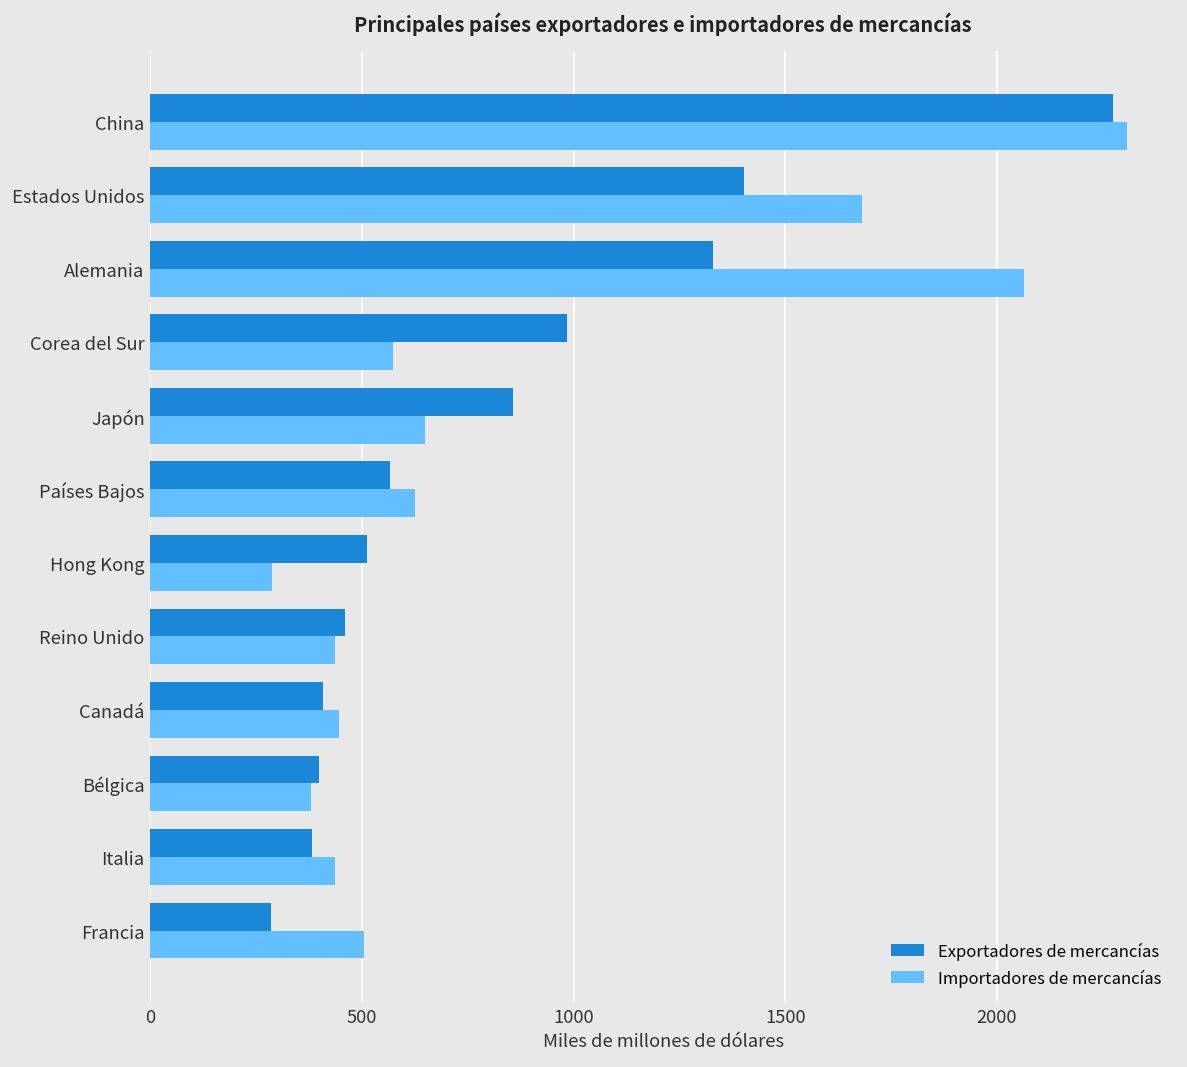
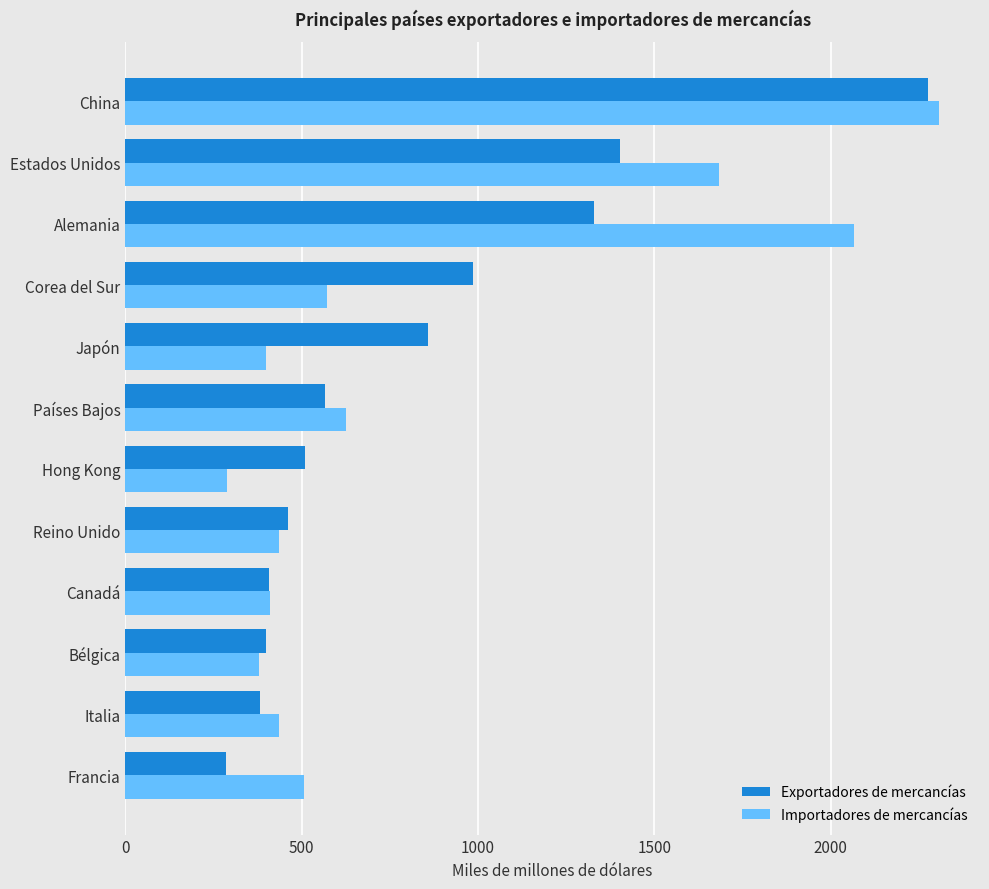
Importadores de mercancías, Japón: 650 -> 400
Importadores de mercancías, Canadá: 450 -> 410
